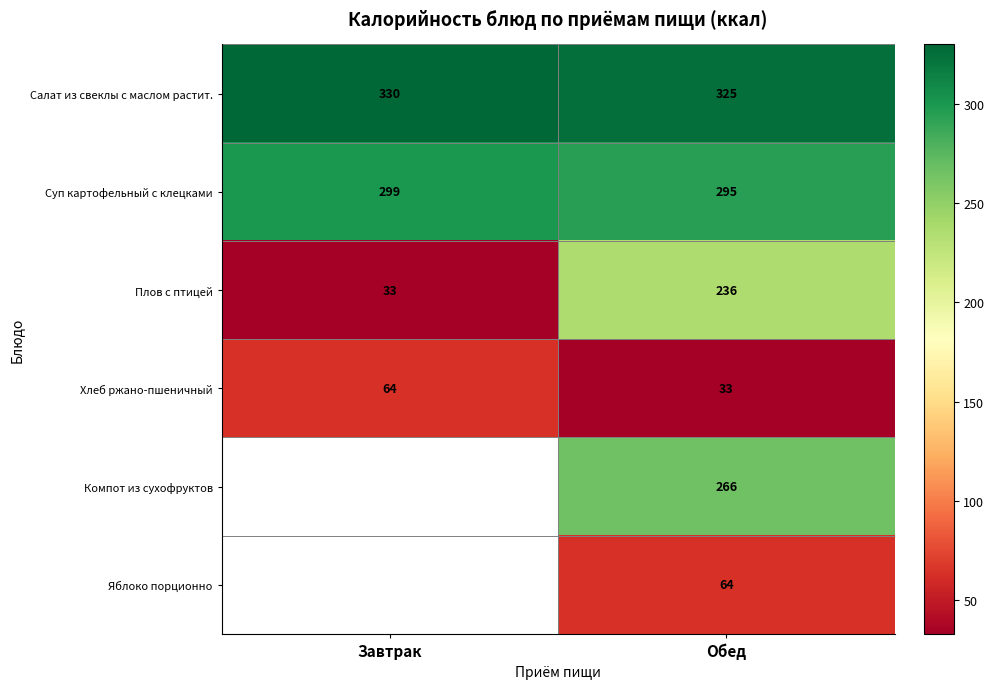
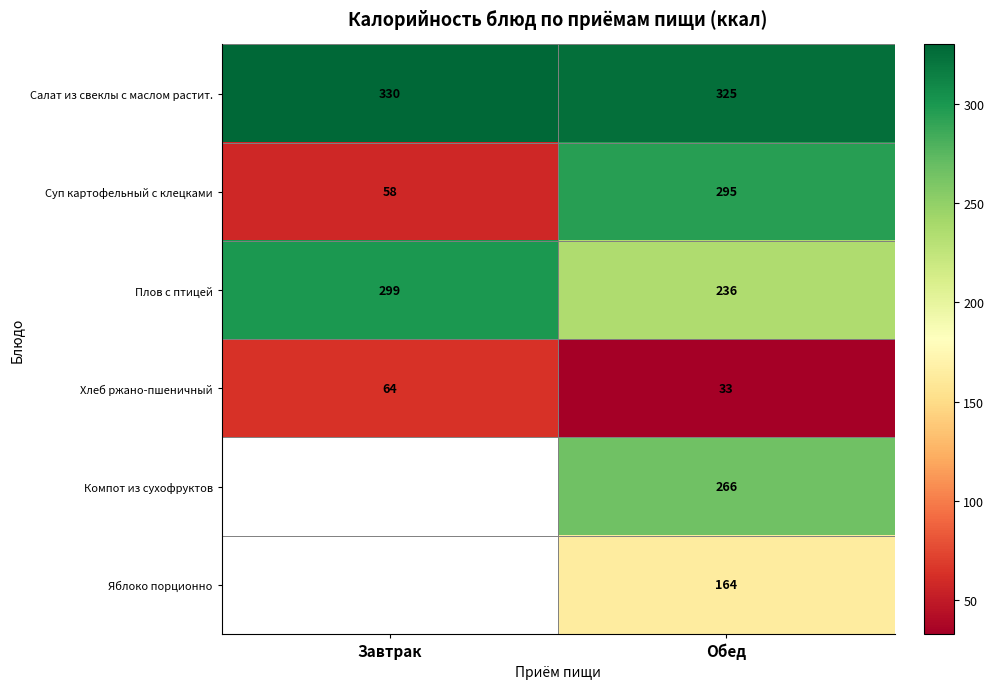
Суп картофельный с клецками, Завтрак: 299 -> 58
Плов с птицей, Завтрак: 33 -> 299
Яблоко порционно, Обед: 64 -> 164
